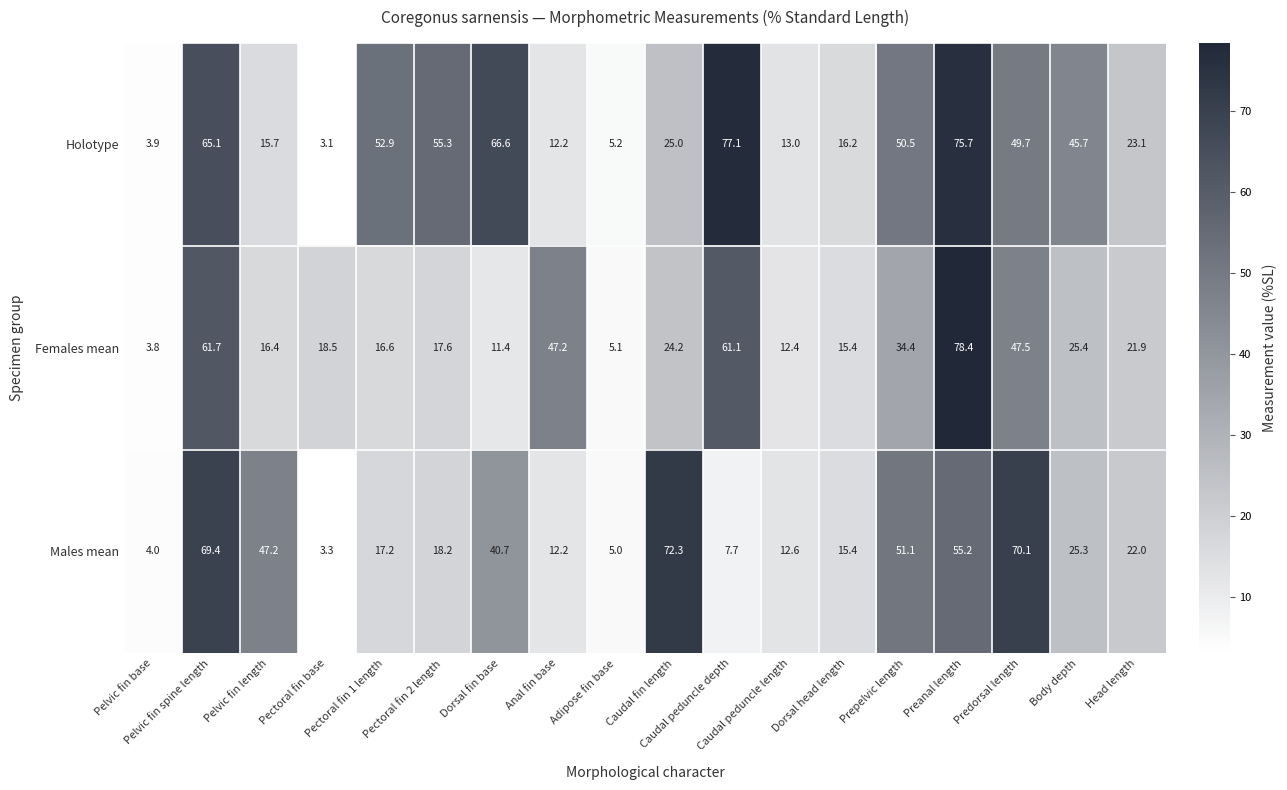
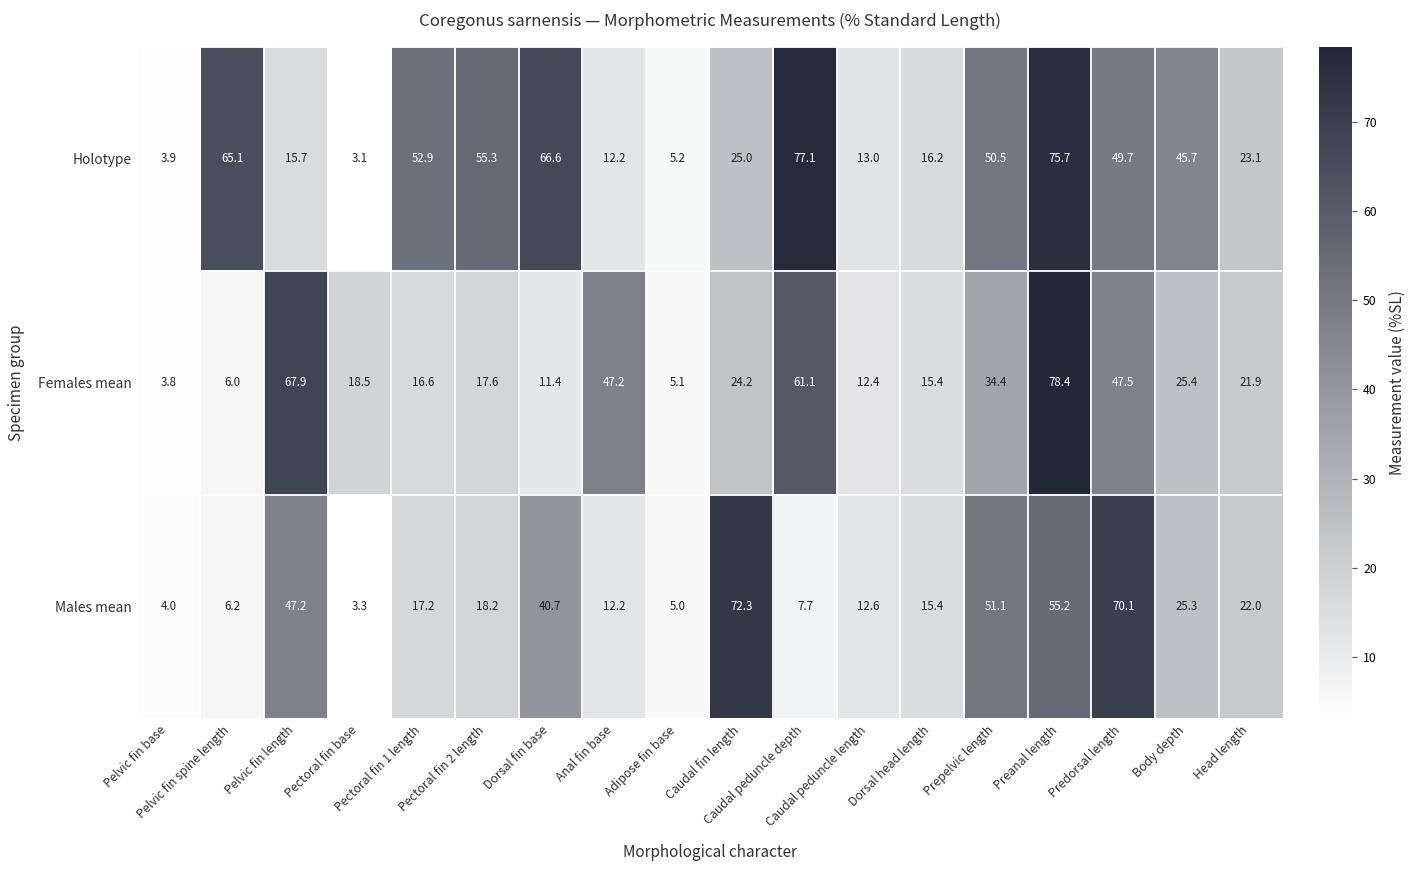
Females mean, Pelvic fin spine length: 61.7 -> 6.0
Females mean, Pelvic fin length: 16.4 -> 67.9
Males mean, Pelvic fin spine length: 69.4 -> 6.2
